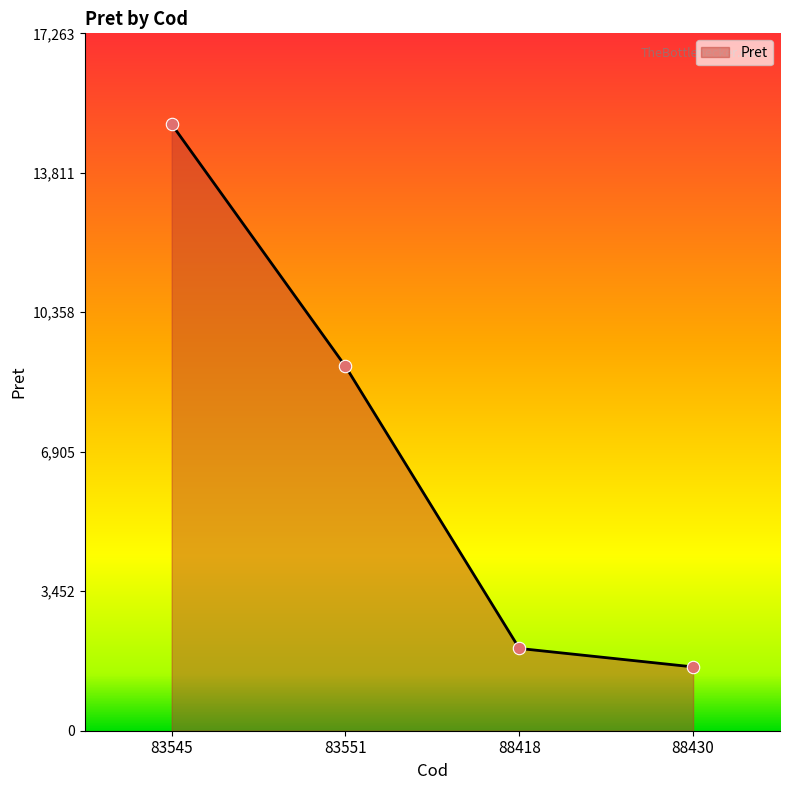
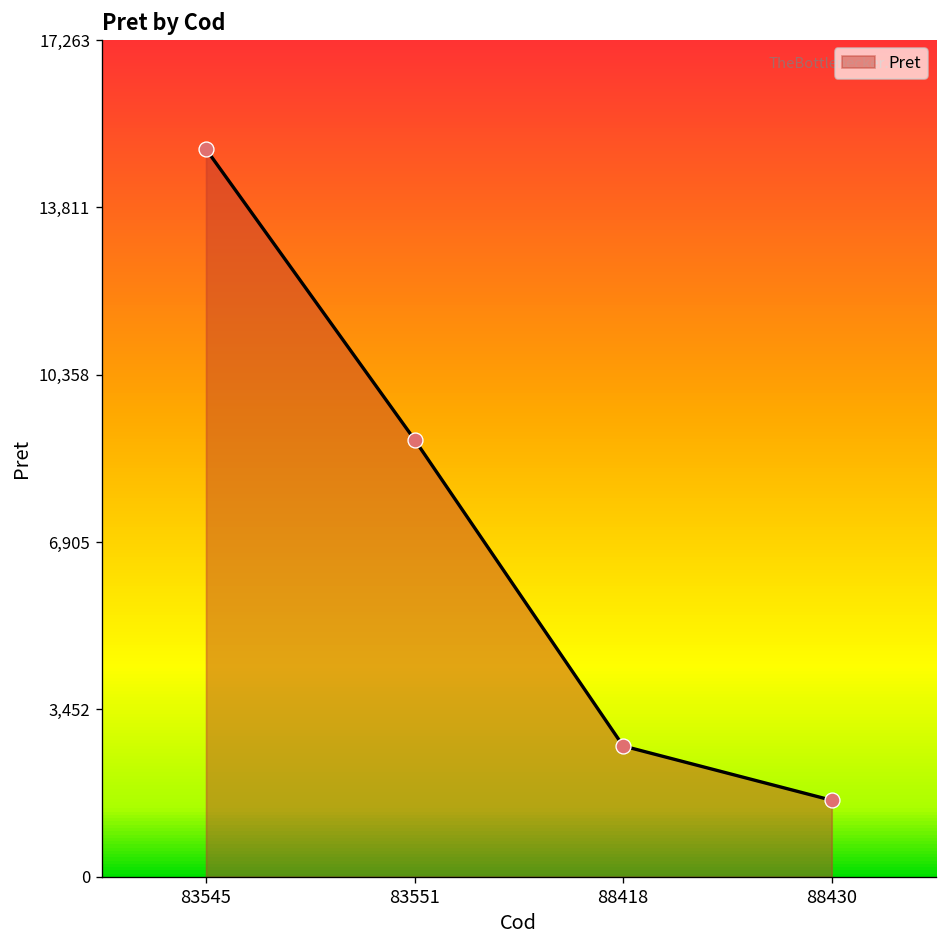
88418: 2,000 -> 2,700
